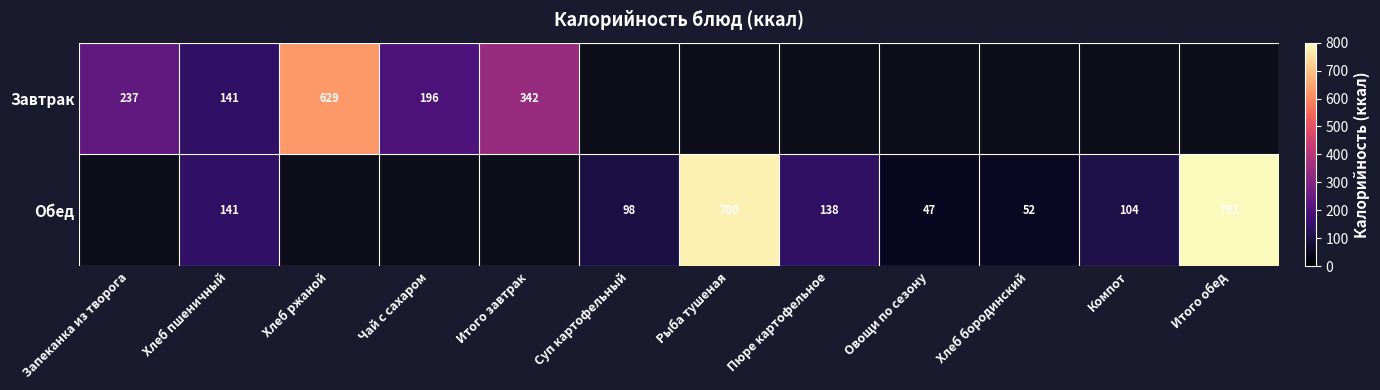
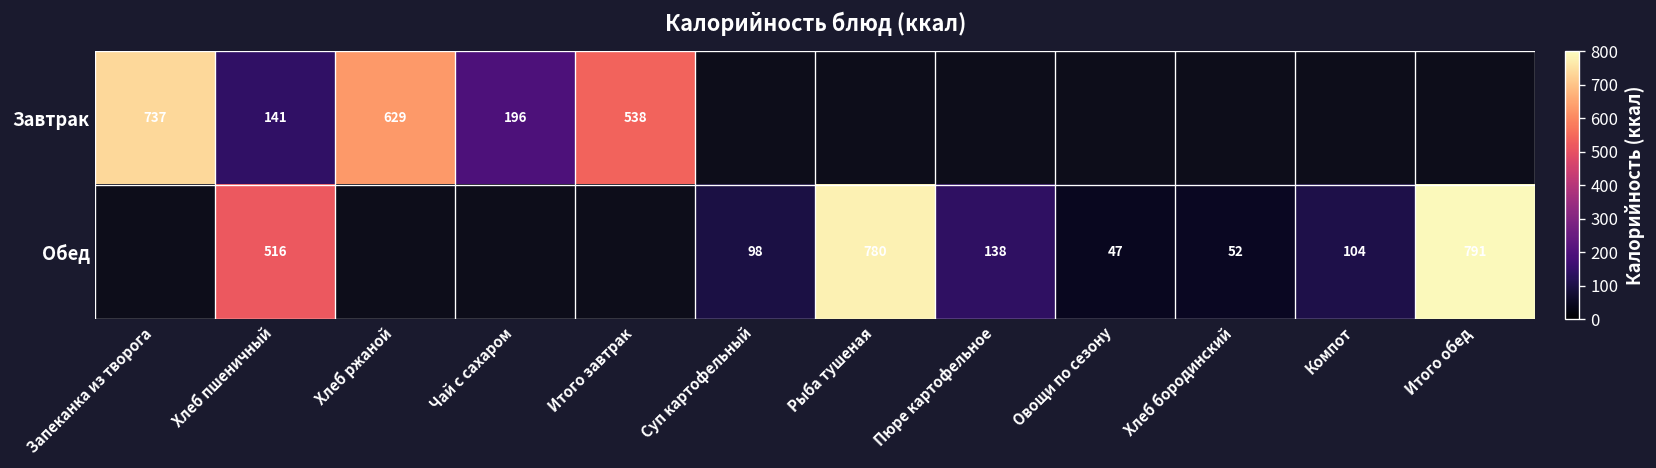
Завтрак, Запеканка из творога: 237 -> 737
Завтрак, Итого завтрак: 342 -> 538
Обед, Хлеб пшеничный: 141 -> 516
